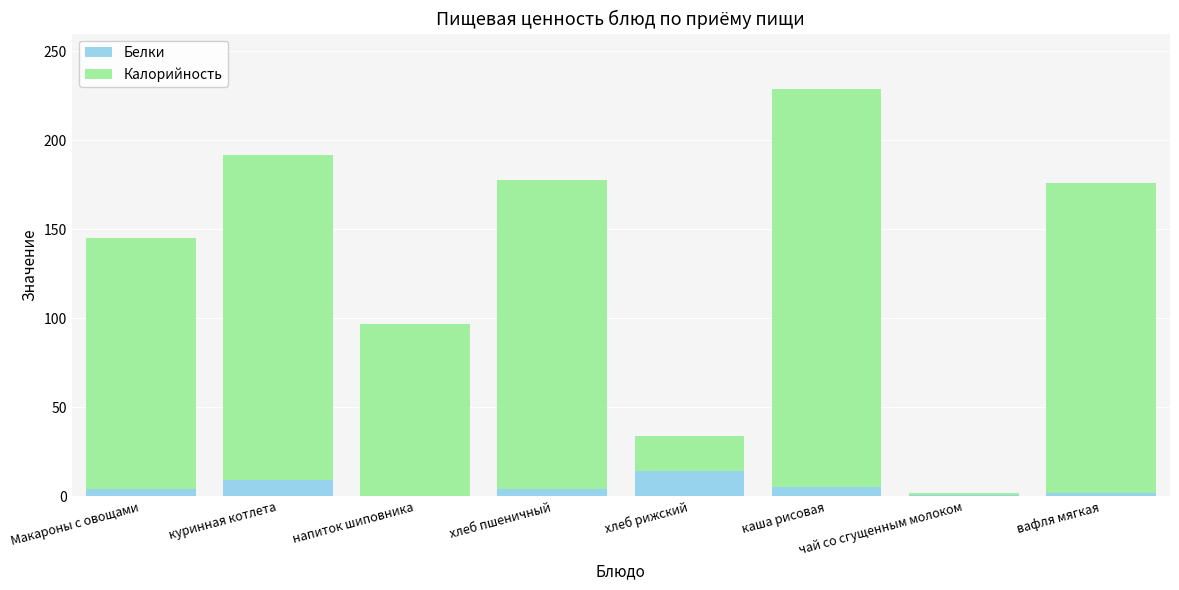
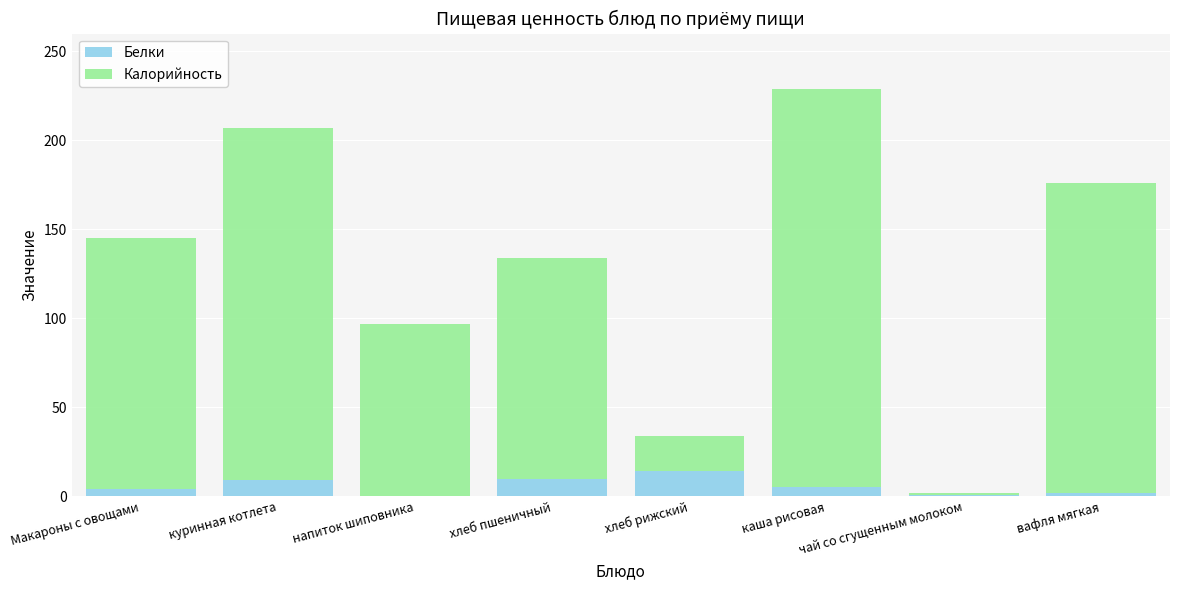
Калорийность, куринная котлета: 183 -> 198
Белки, хлеб пшеничный: 4 -> 10
Калорийность, хлеб пшеничный: 174 -> 124
